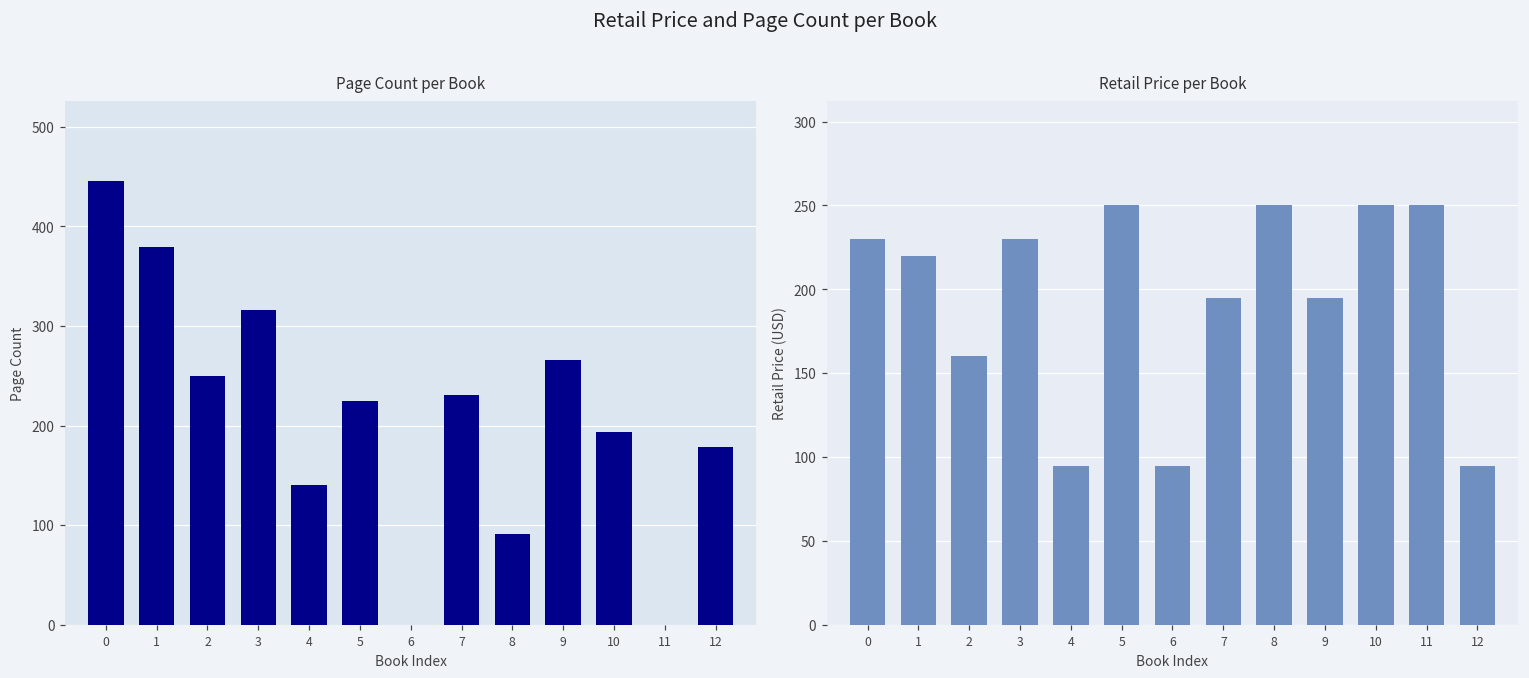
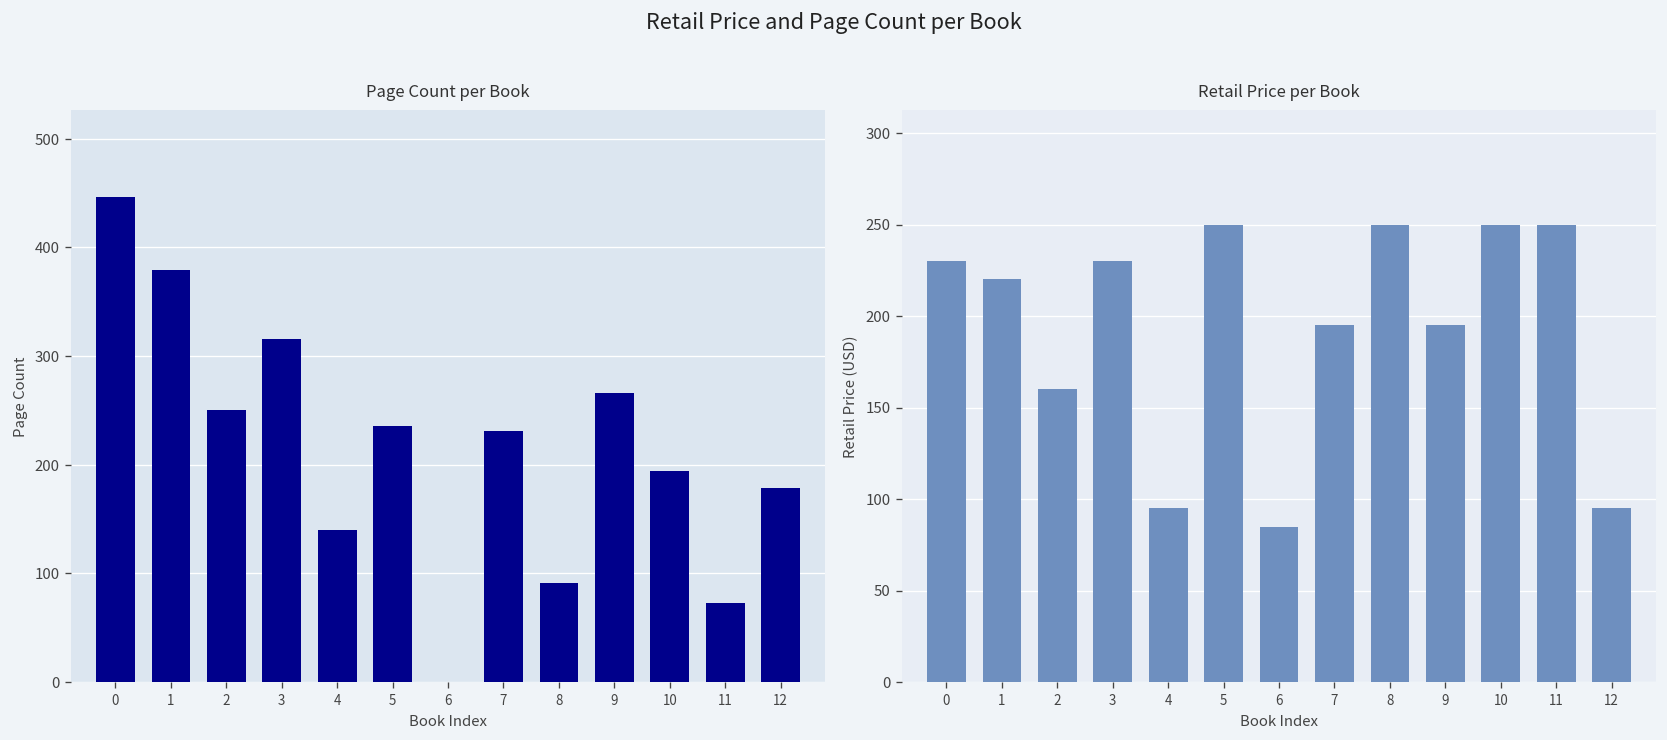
Page Count per Book, 5: 230 -> 240
Page Count per Book, 11: 0 -> 70
Retail Price per Book, 6: 95 -> 85
